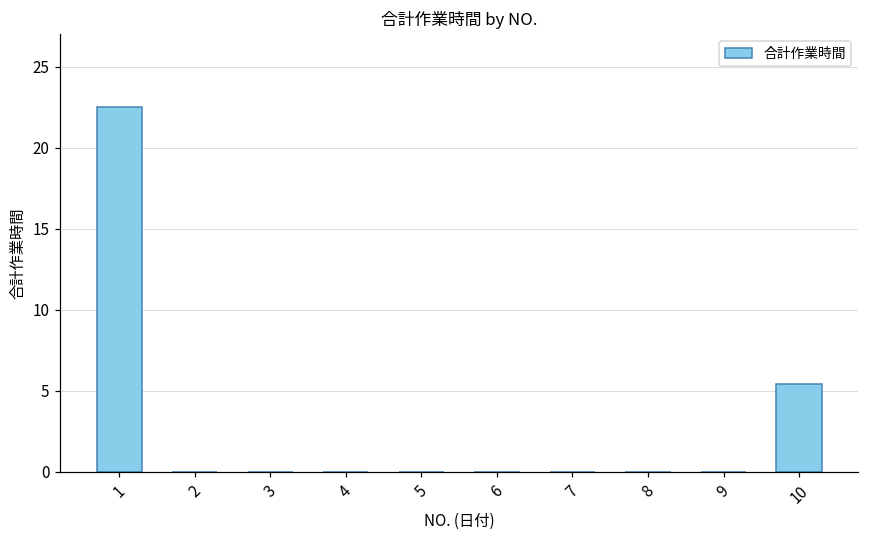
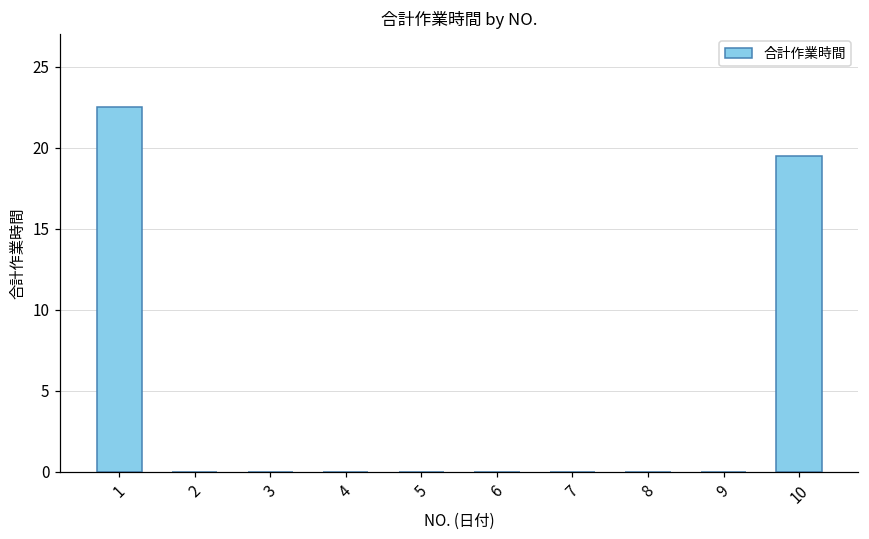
10: 5.4 -> 19.5
